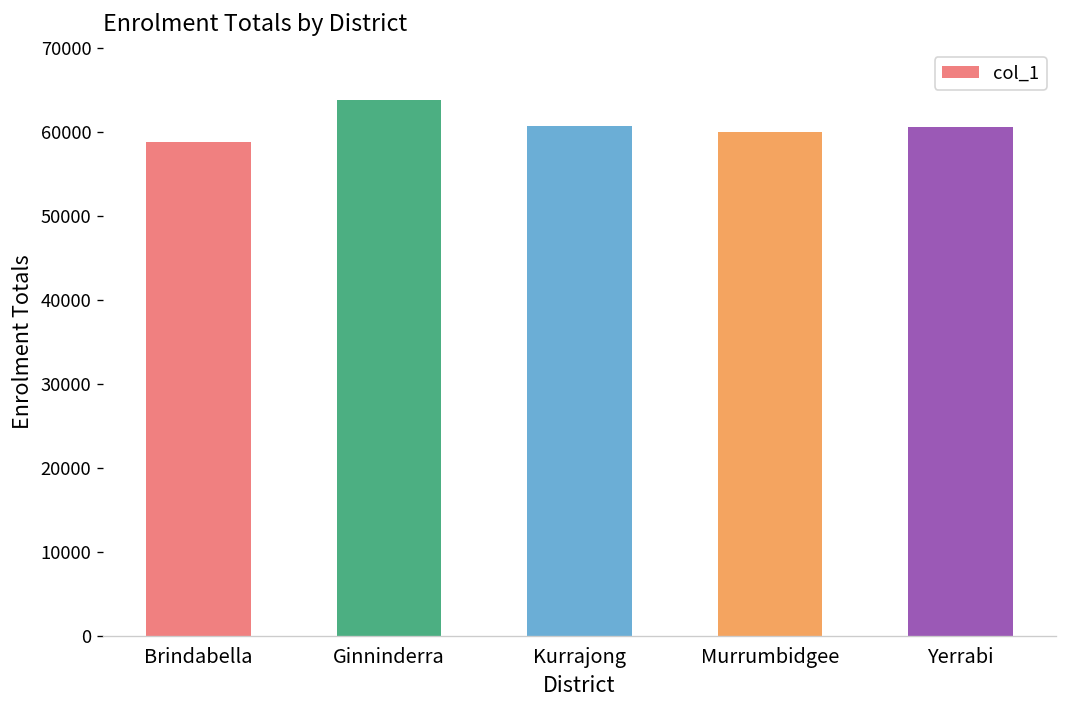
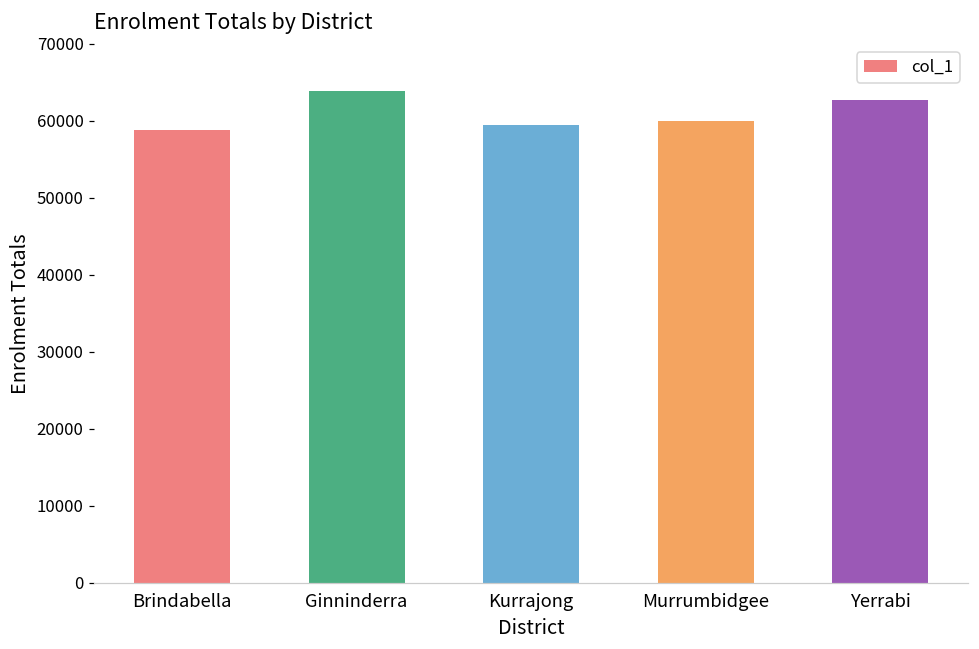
Kurrajong: 61000 -> 59000
Yerrabi: 61000 -> 63000
